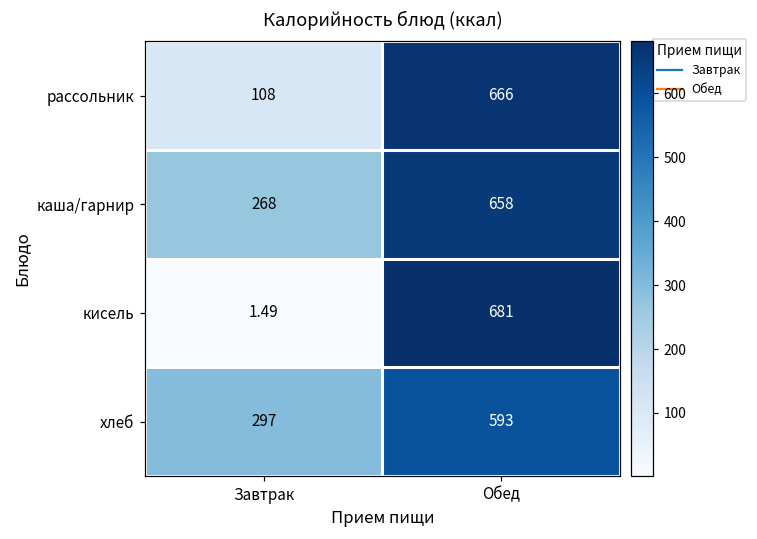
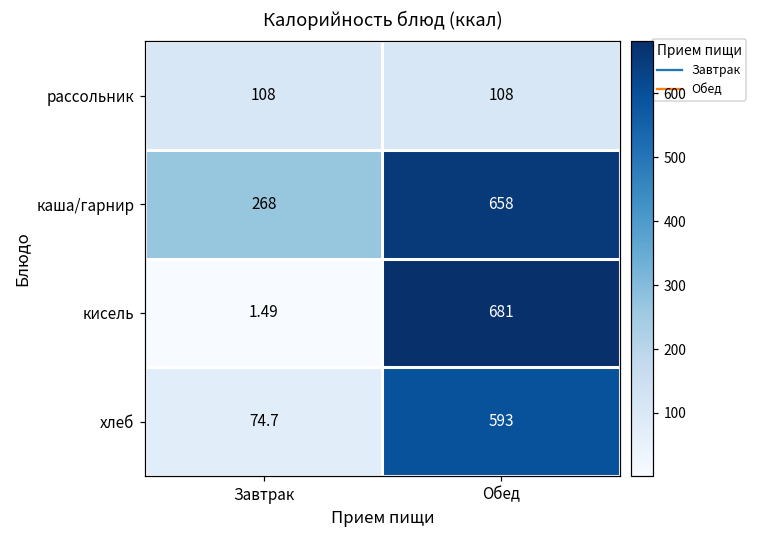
рассольник, Обед: 666 -> 108
хлеб, Завтрак: 297 -> 74.7
